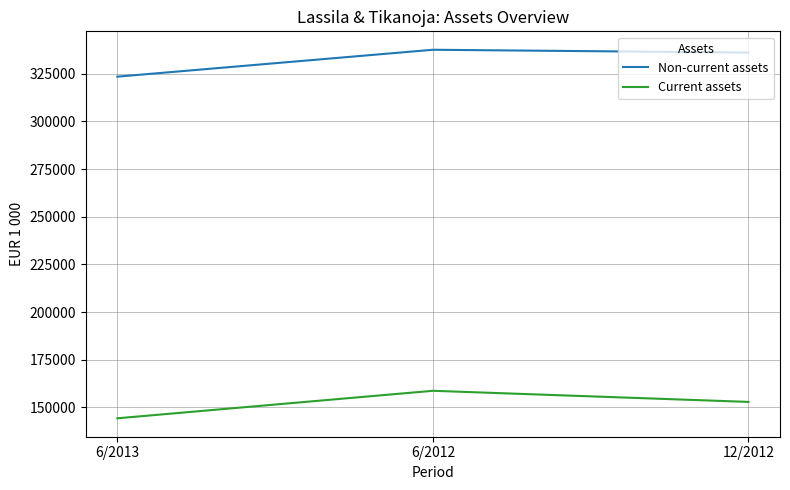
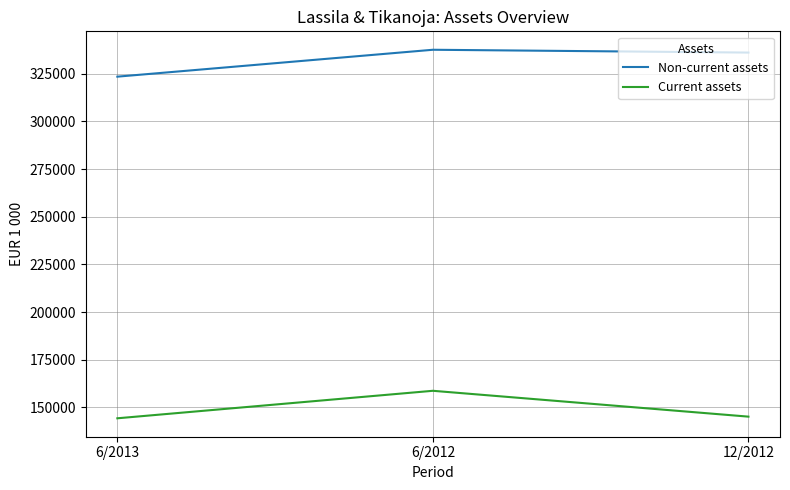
Current assets, 12/2012: 153000 -> 145000
